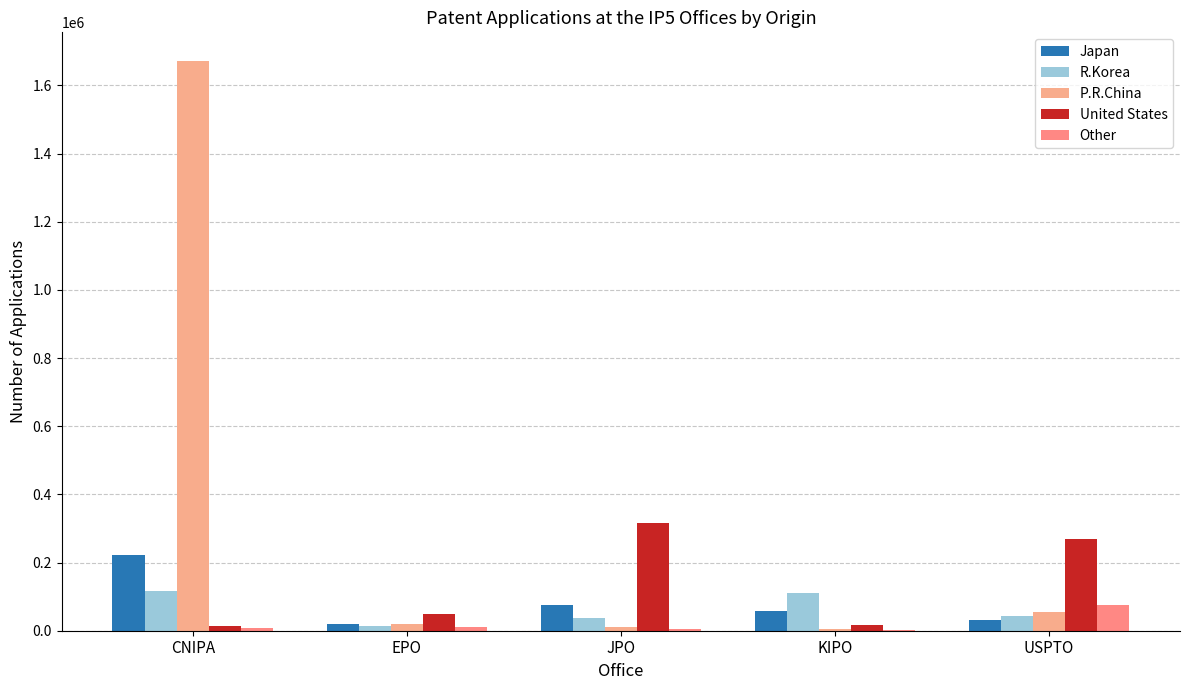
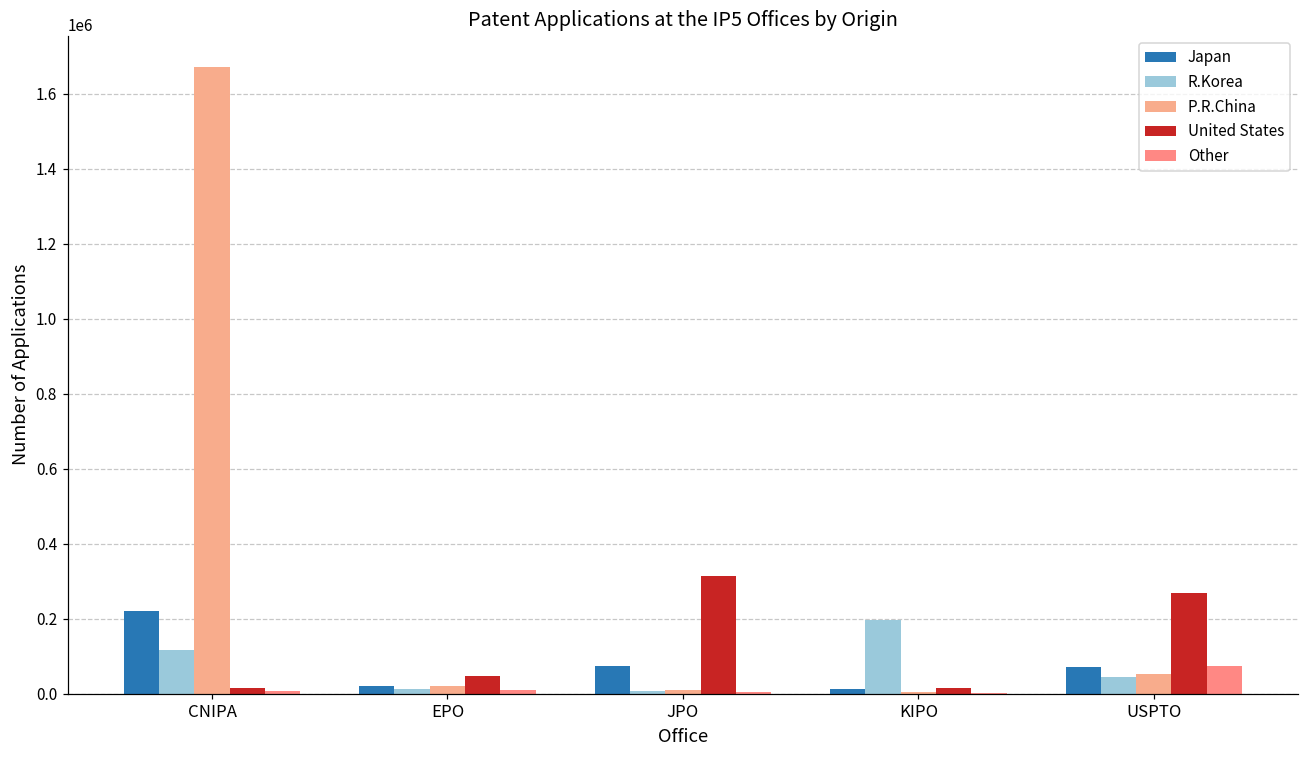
R.Korea, JPO: 40000 -> 10000
Japan, KIPO: 60000 -> 10000
R.Korea, KIPO: 110000 -> 200000
Japan, USPTO: 30000 -> 70000
